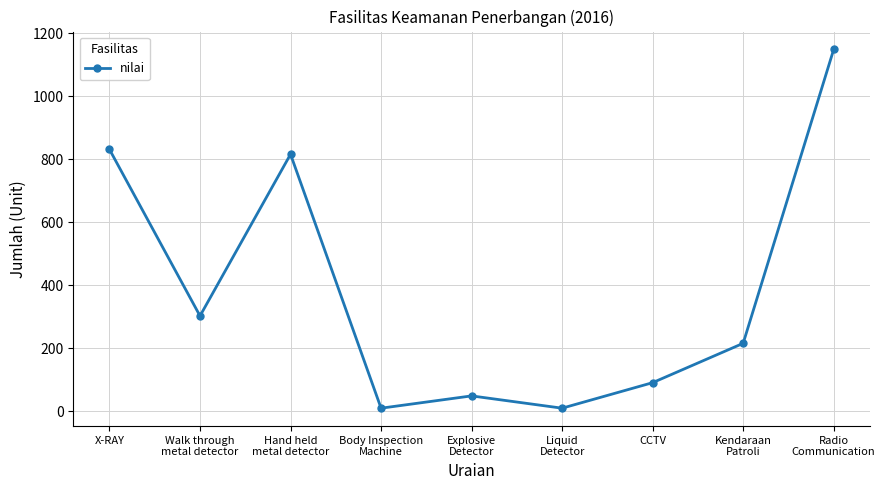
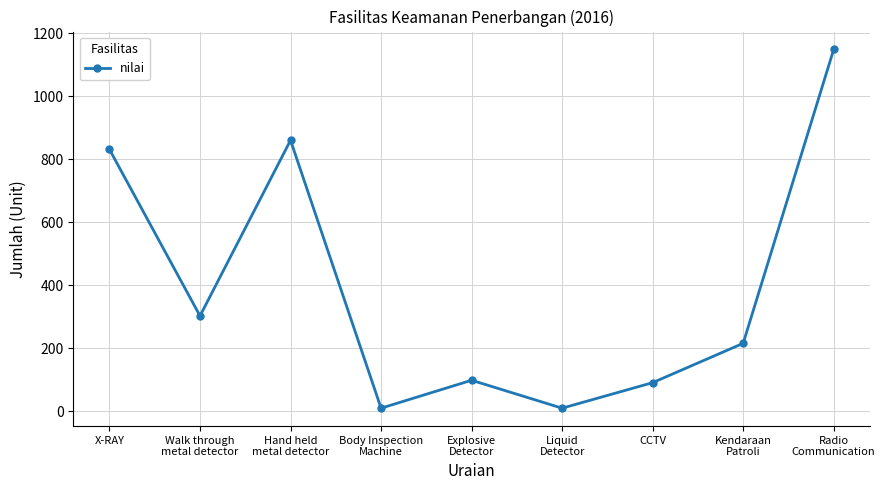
Hand held metal detector: 820 -> 860
Explosive Detector: 50 -> 100
